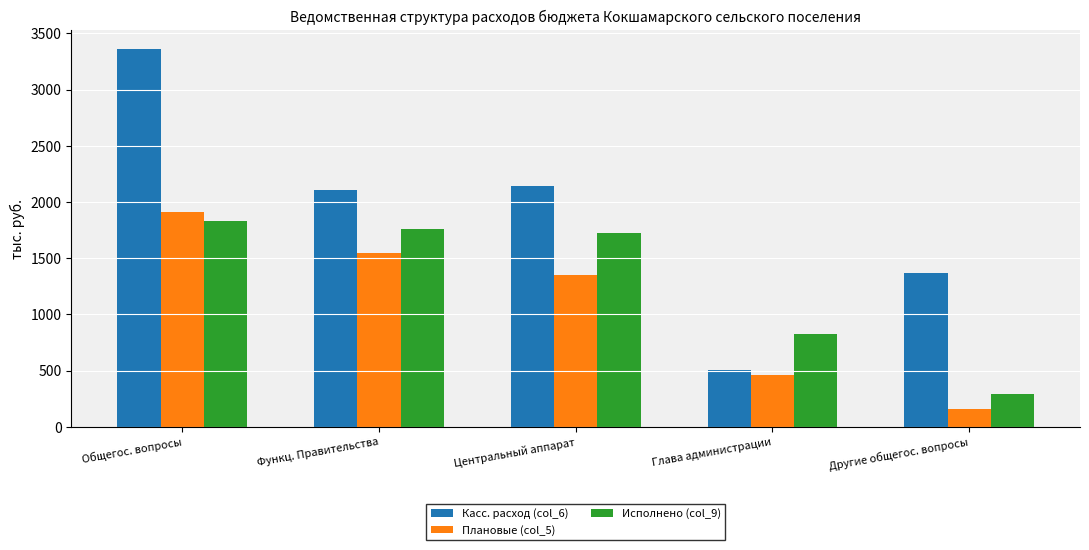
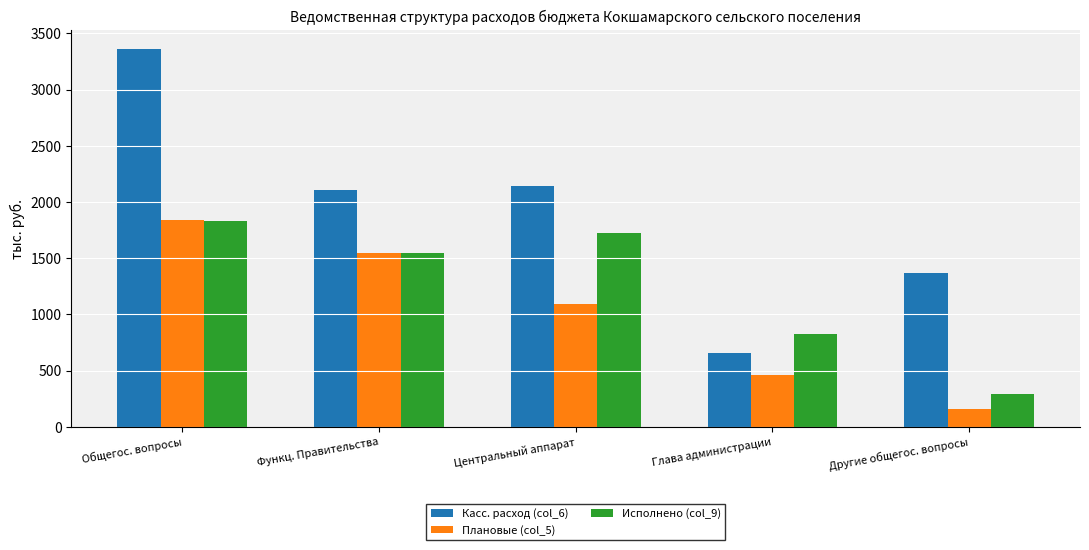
Плановые (col_5), Общегос. вопросы: 1910 -> 1840
Исполнено (col_9), Функц. Правительства: 1760 -> 1550
Плановые (col_5), Центральный аппарат: 1350 -> 1090
Касс. расход (col_6), Глава администрации: 510 -> 660
